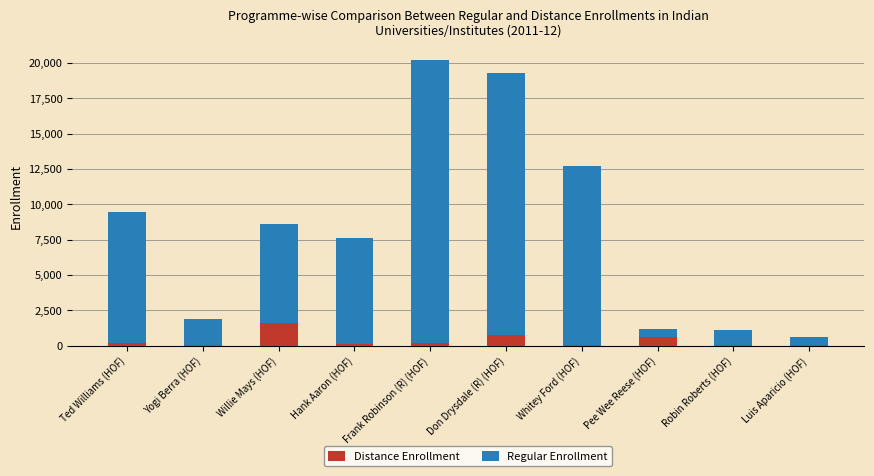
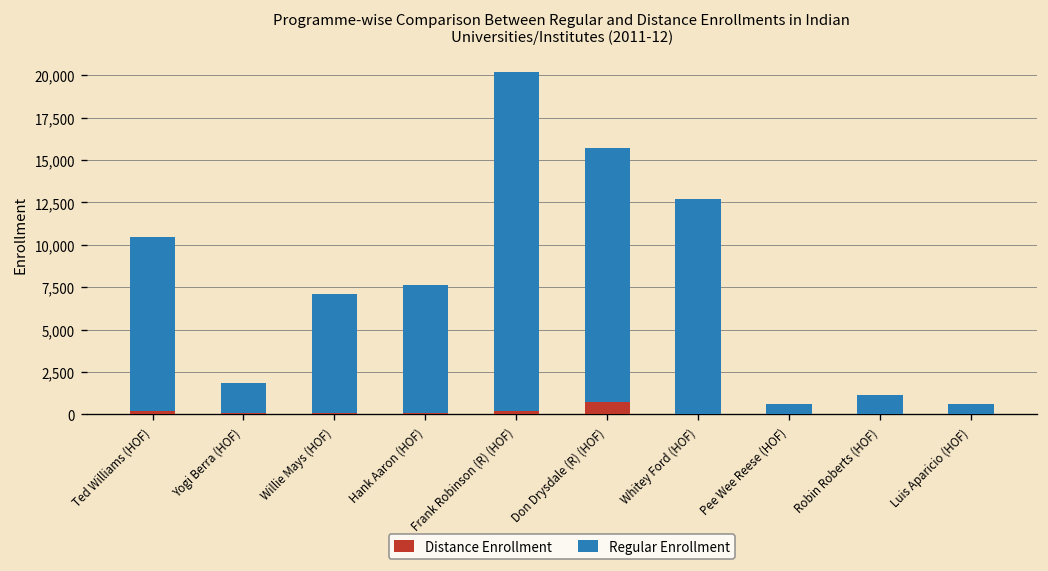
Regular Enrollment, Ted Williams (HOF): 9,300 -> 10,300
Distance Enrollment, Willie Mays (HOF): 1,600 -> 100
Regular Enrollment, Don Drysdale (R) (HOF): 18,500 -> 15,000
Distance Enrollment, Pee Wee Reese (HOF): 600 -> 0
